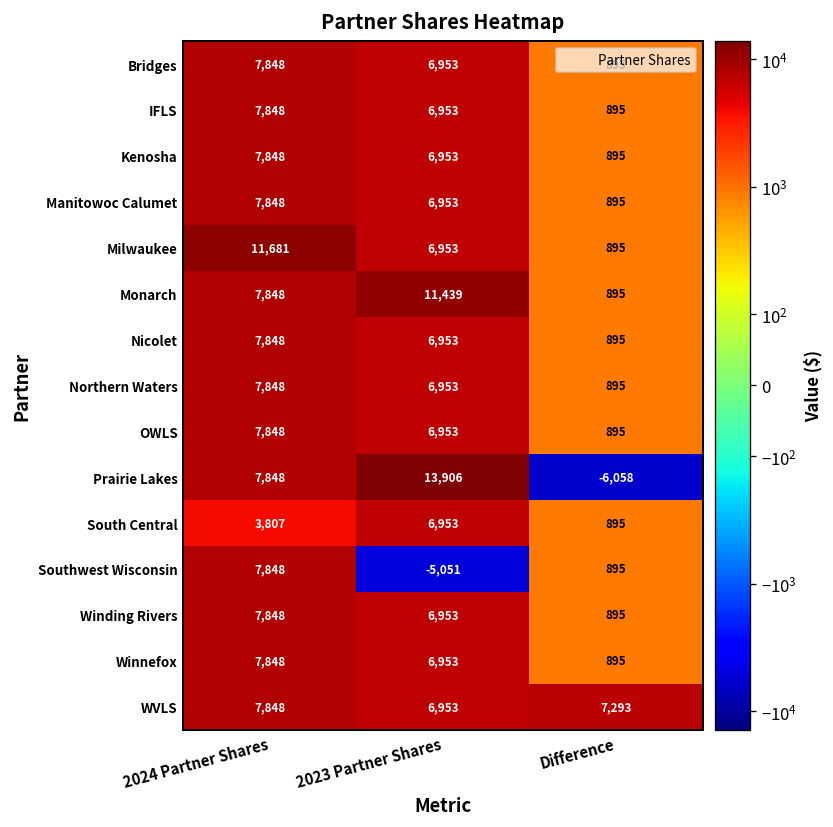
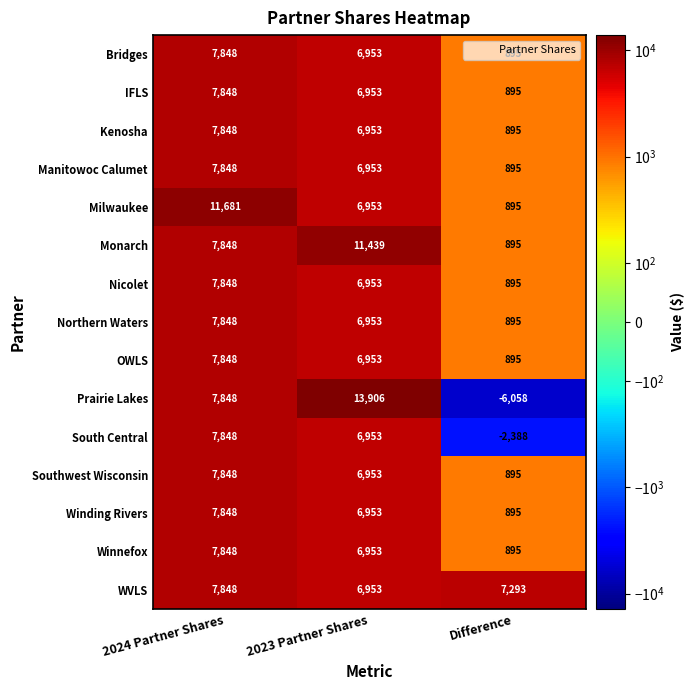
South Central, 2024 Partner Shares: 3,807 -> 7,848
South Central, Difference: 895 -> -2,388
Southwest Wisconsin, 2023 Partner Shares: -5,051 -> 6,953
